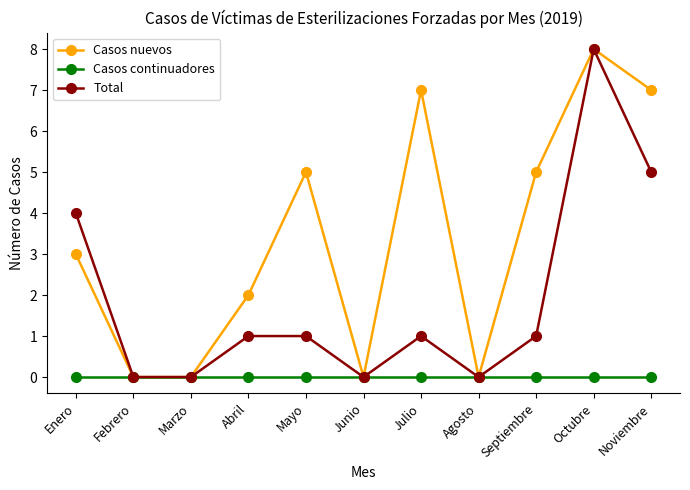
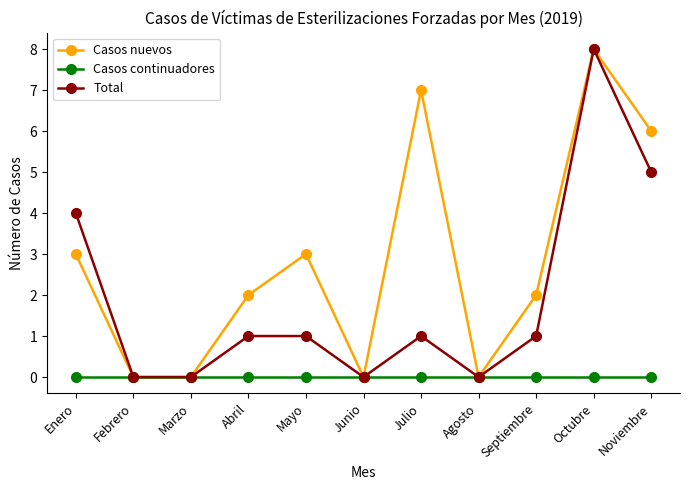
Casos nuevos, Mayo: 5 -> 3
Casos nuevos, Septiembre: 5 -> 2
Casos nuevos, Noviembre: 7 -> 6
